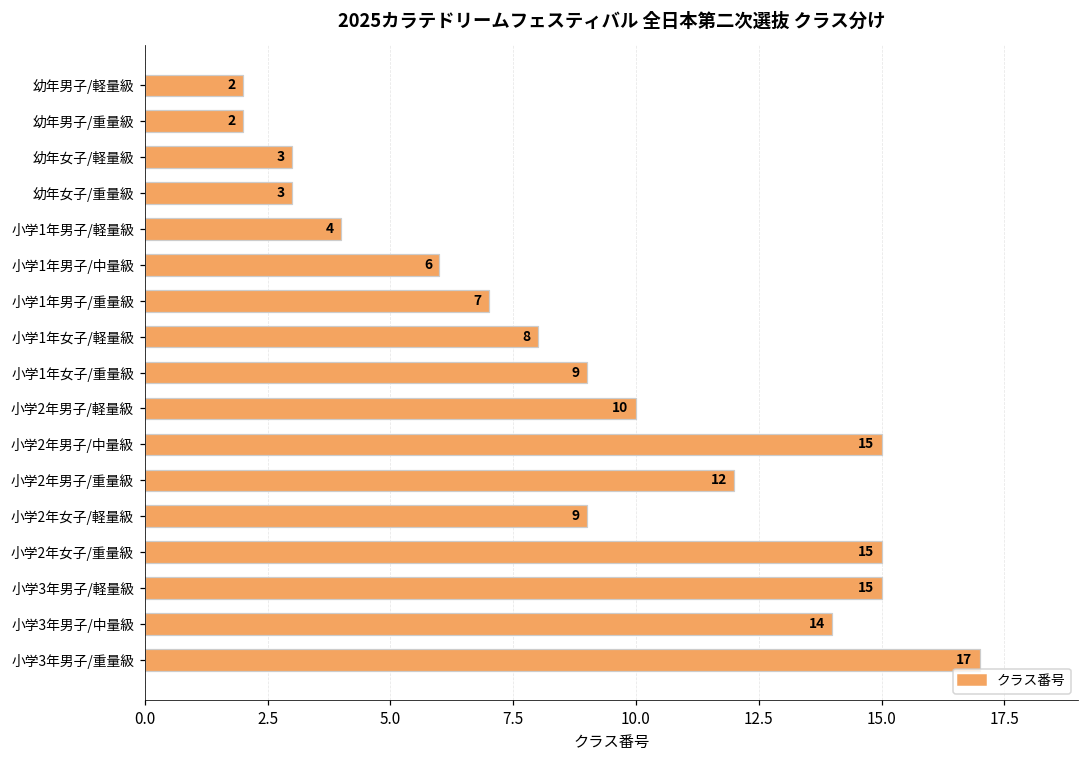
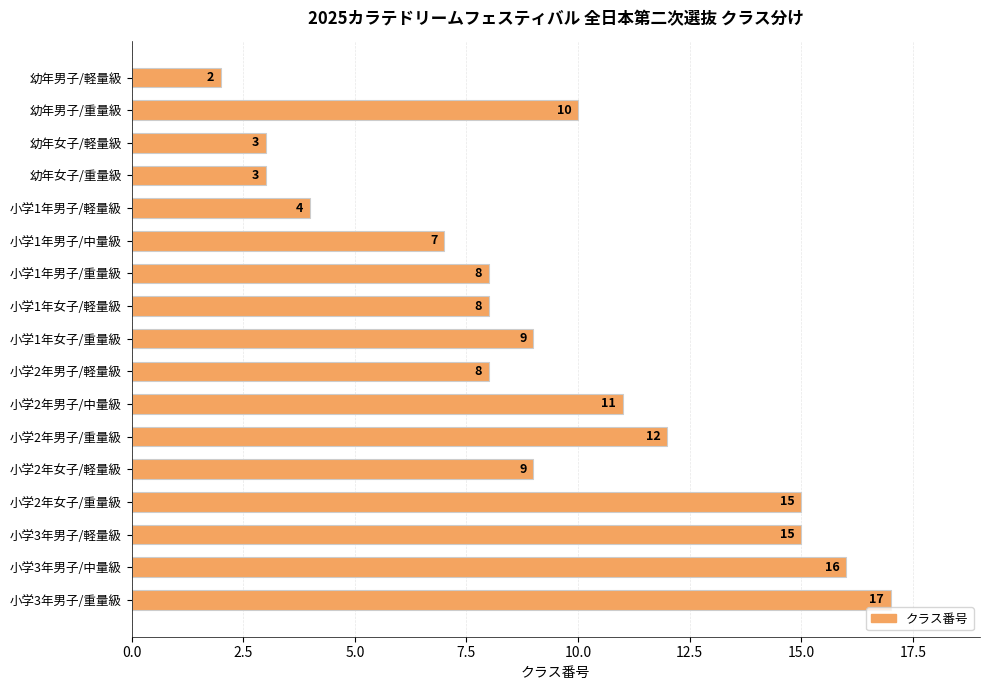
幼年男子/重量級: 2 -> 10
小学1年男子/中量級: 6 -> 7
小学1年男子/重量級: 7 -> 8
小学2年男子/軽量級: 10 -> 8
小学2年男子/中量級: 15 -> 11
小学3年男子/中量級: 14 -> 16
